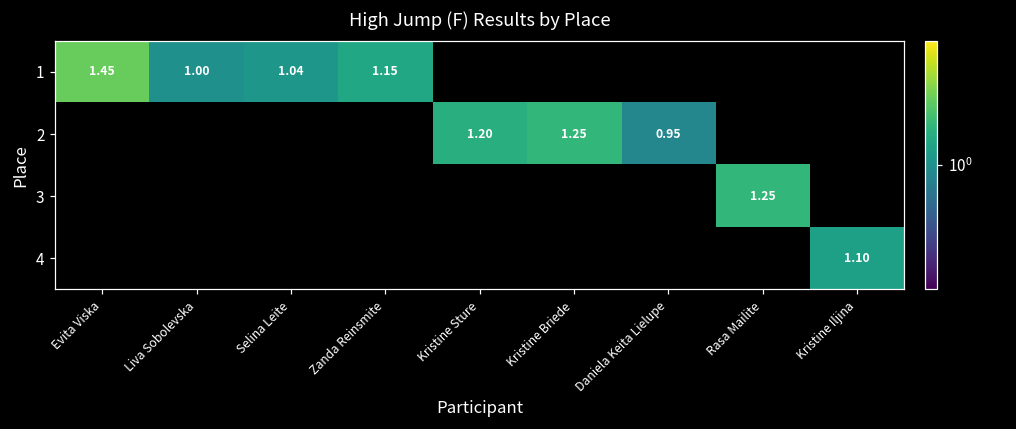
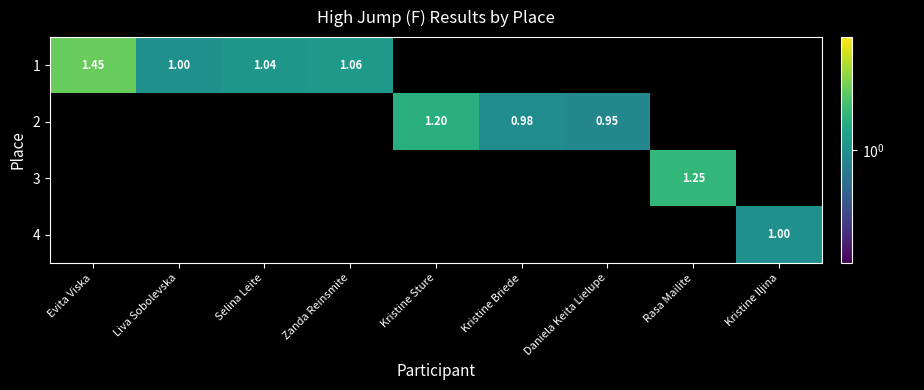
1, Zanda Reinsmite: 1.15 -> 1.06
2, Kristine Briede: 1.25 -> 0.98
4, Kristine Iljina: 1.10 -> 1.00
